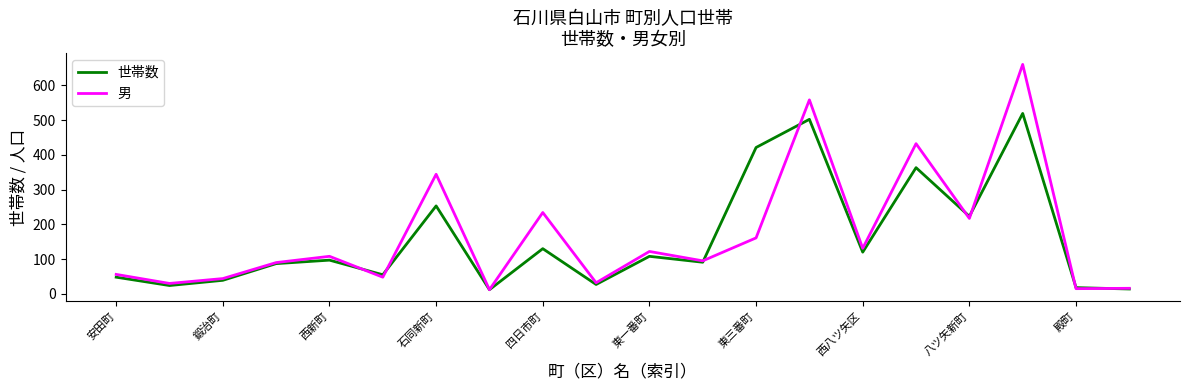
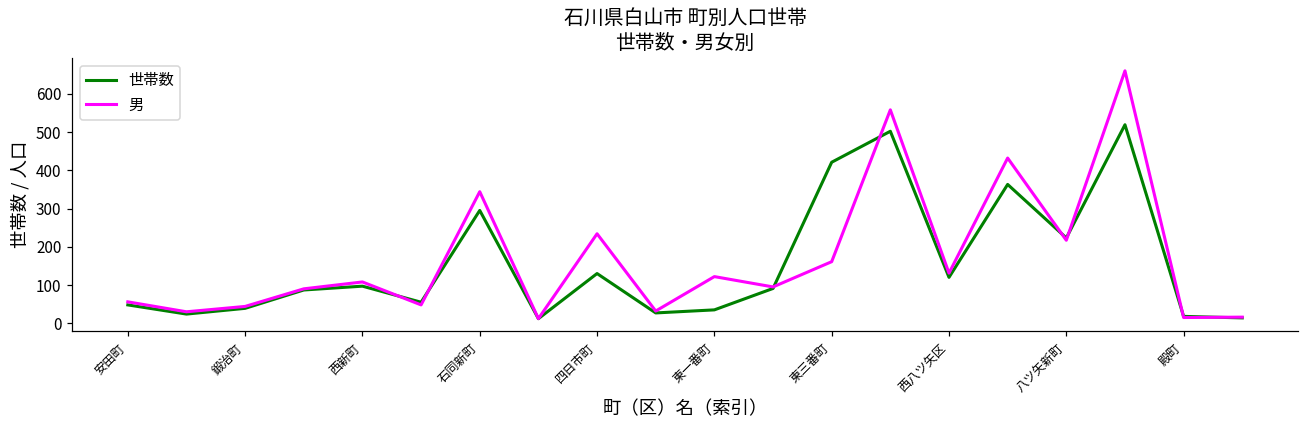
世帯数, 石同新町: 250 -> 300
世帯数, 東一番町: 110 -> 40
